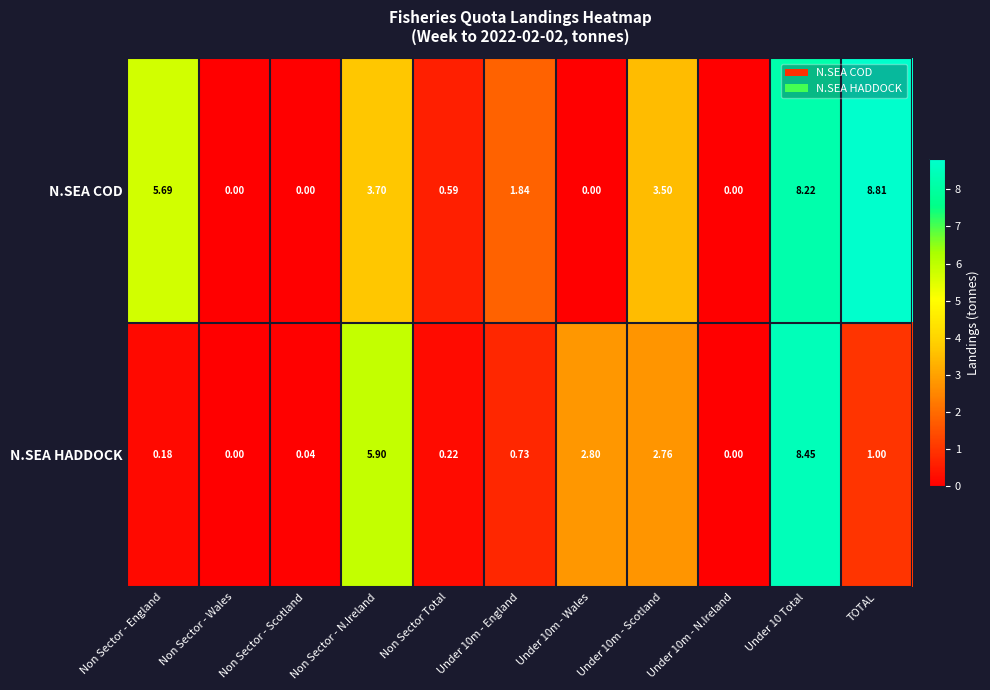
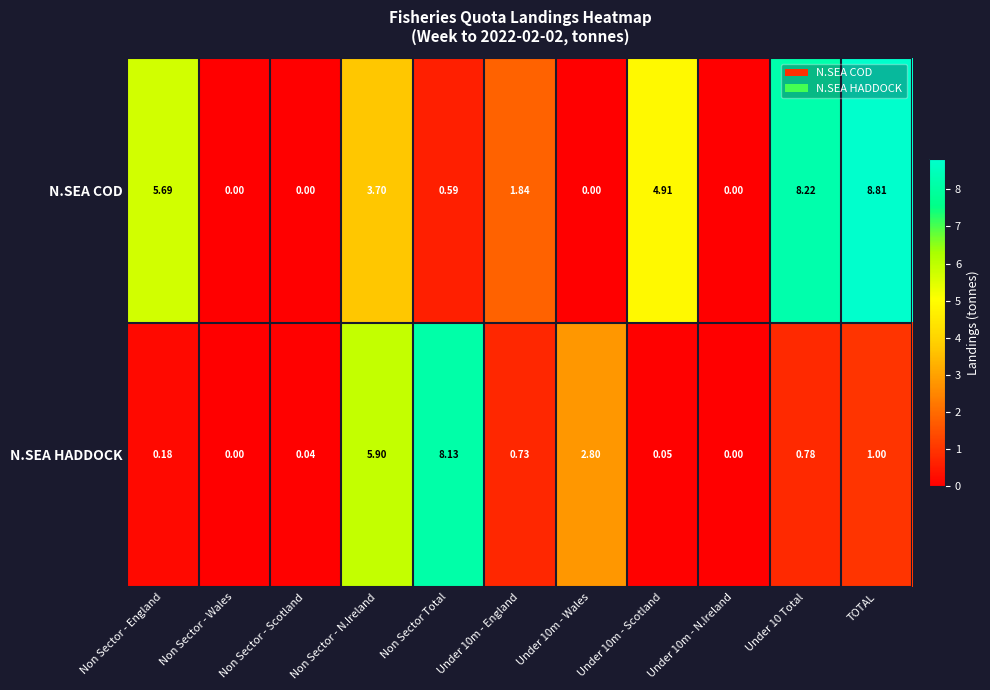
N.SEA COD, Under 10m - Scotland: 3.50 -> 4.91
N.SEA HADDOCK, Non Sector Total: 0.22 -> 8.13
N.SEA HADDOCK, Under 10m - Scotland: 2.76 -> 0.05
N.SEA HADDOCK, Under 10 Total: 8.45 -> 0.78
